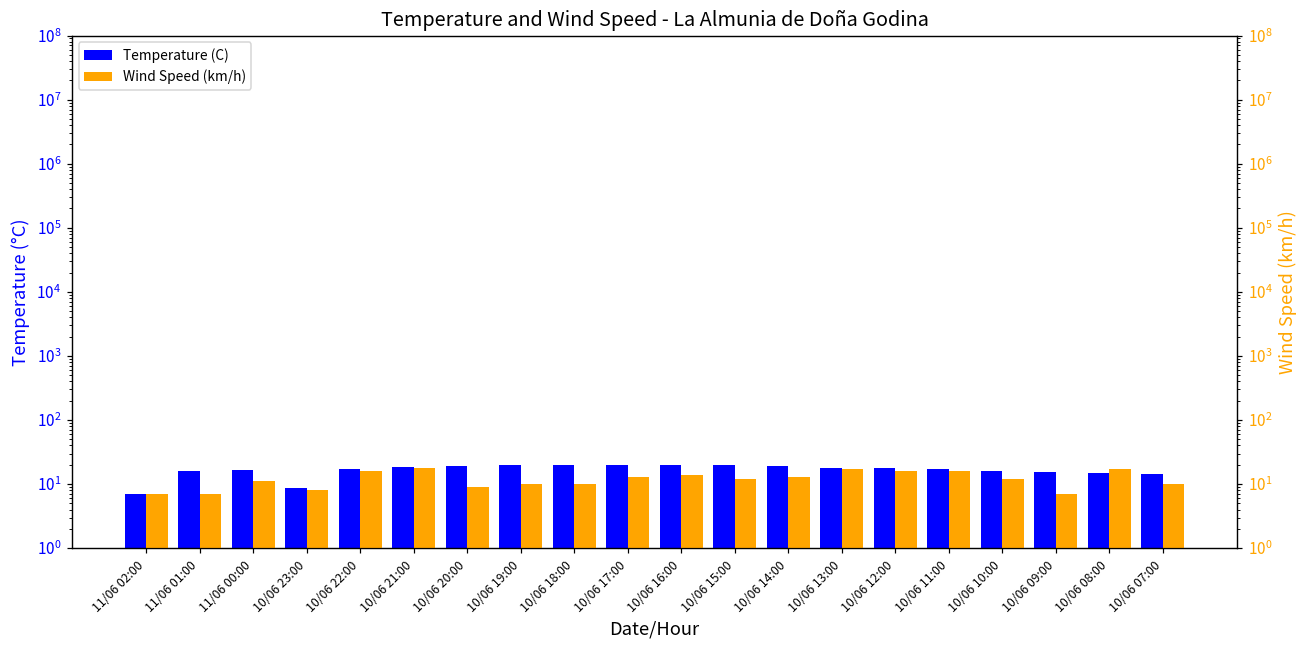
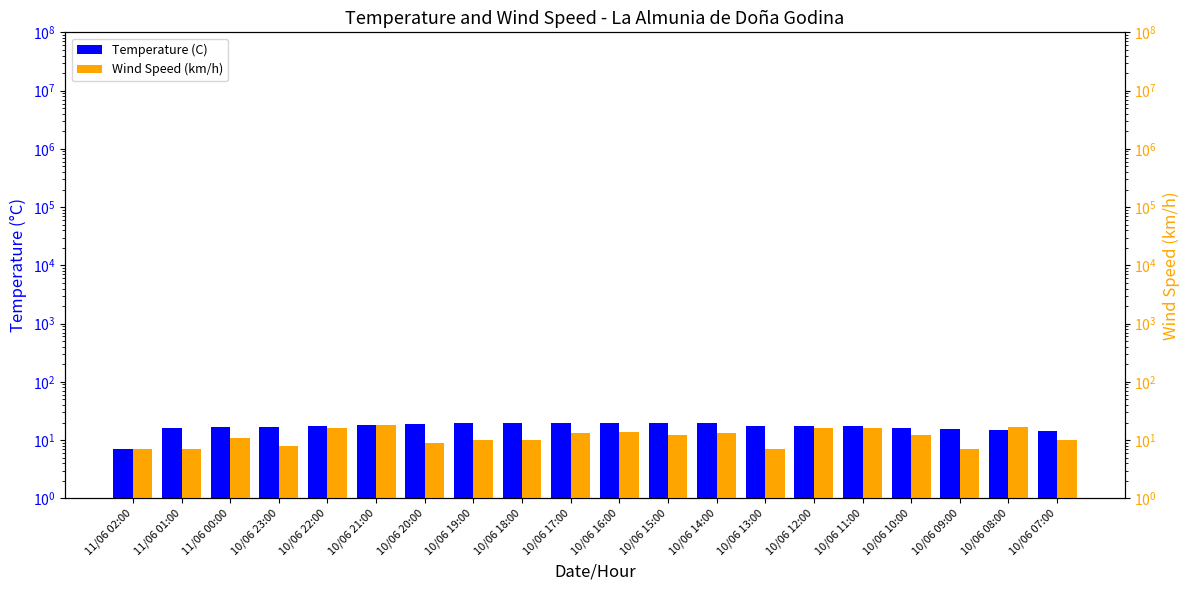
Temperature (C), 10/06 23:00: 9 -> 17
Wind Speed (km/h), 10/06 13:00: 17 -> 7
